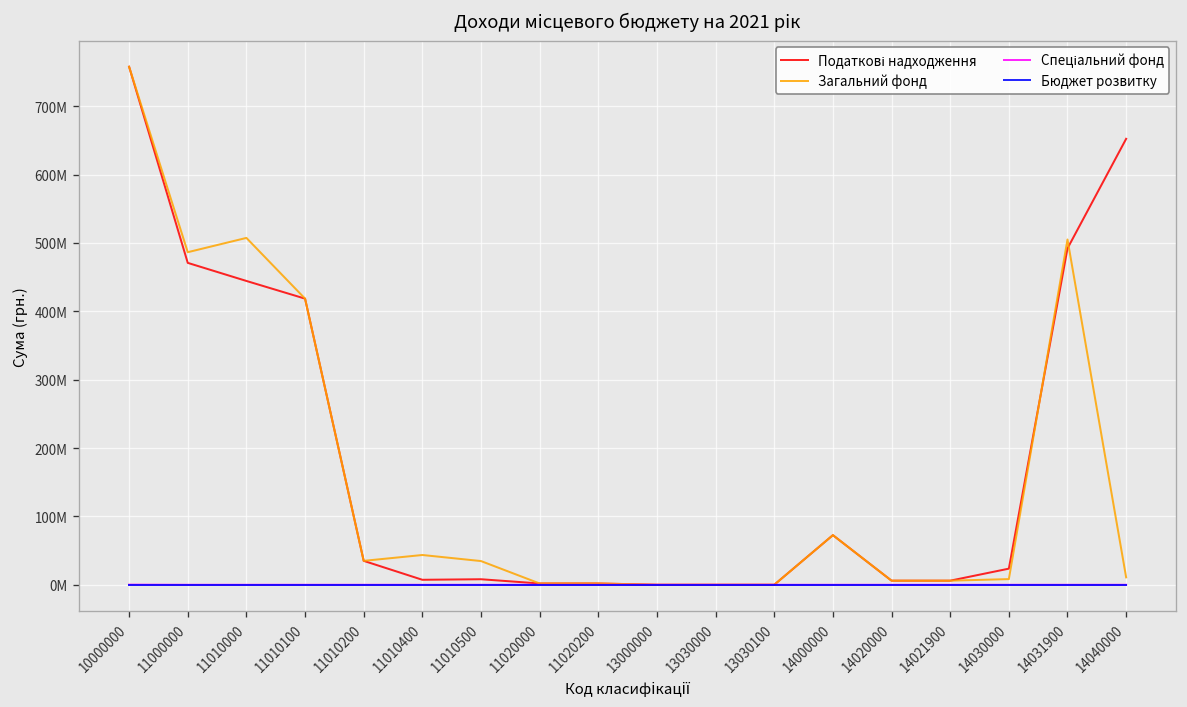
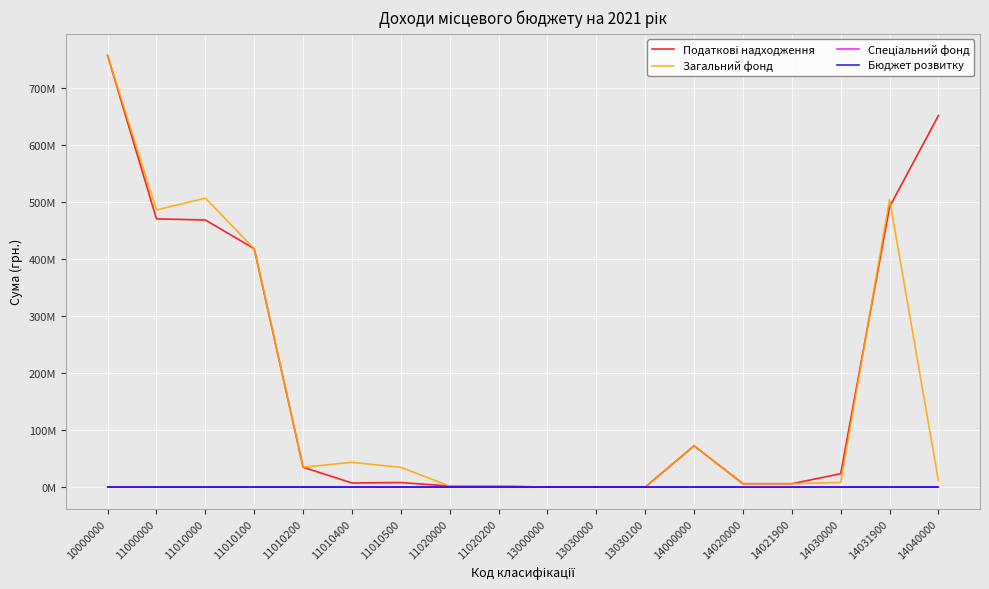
Податкові надходження, 11010000: 440000000 -> 470000000
